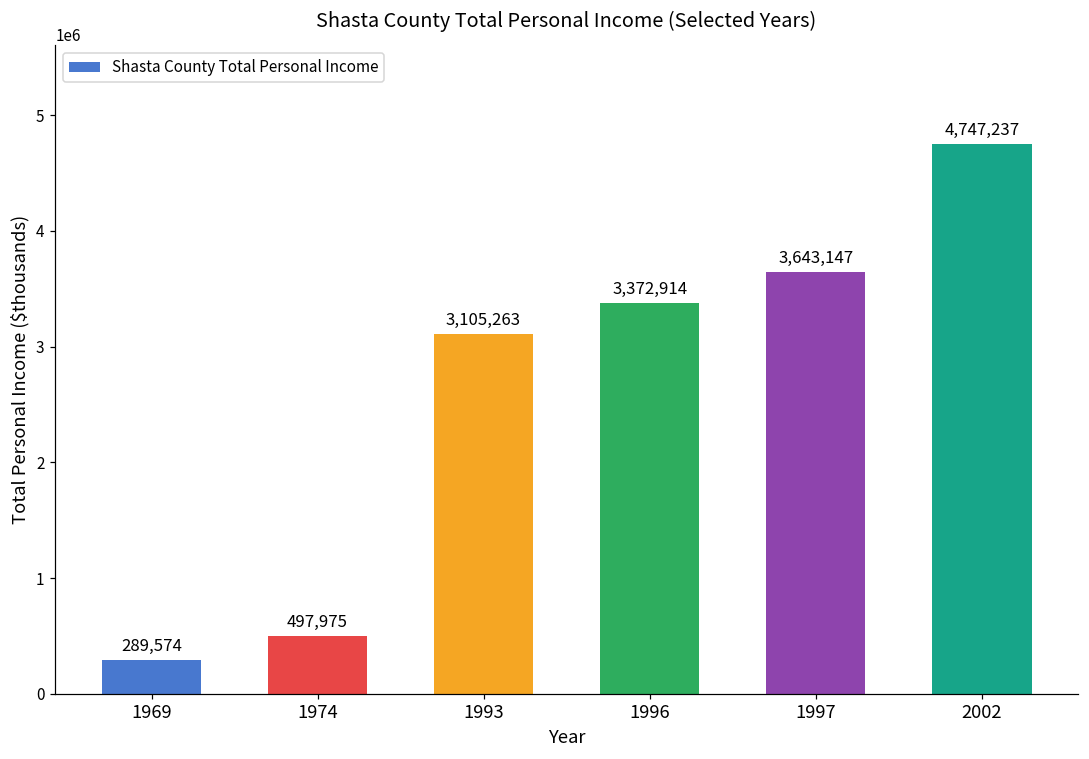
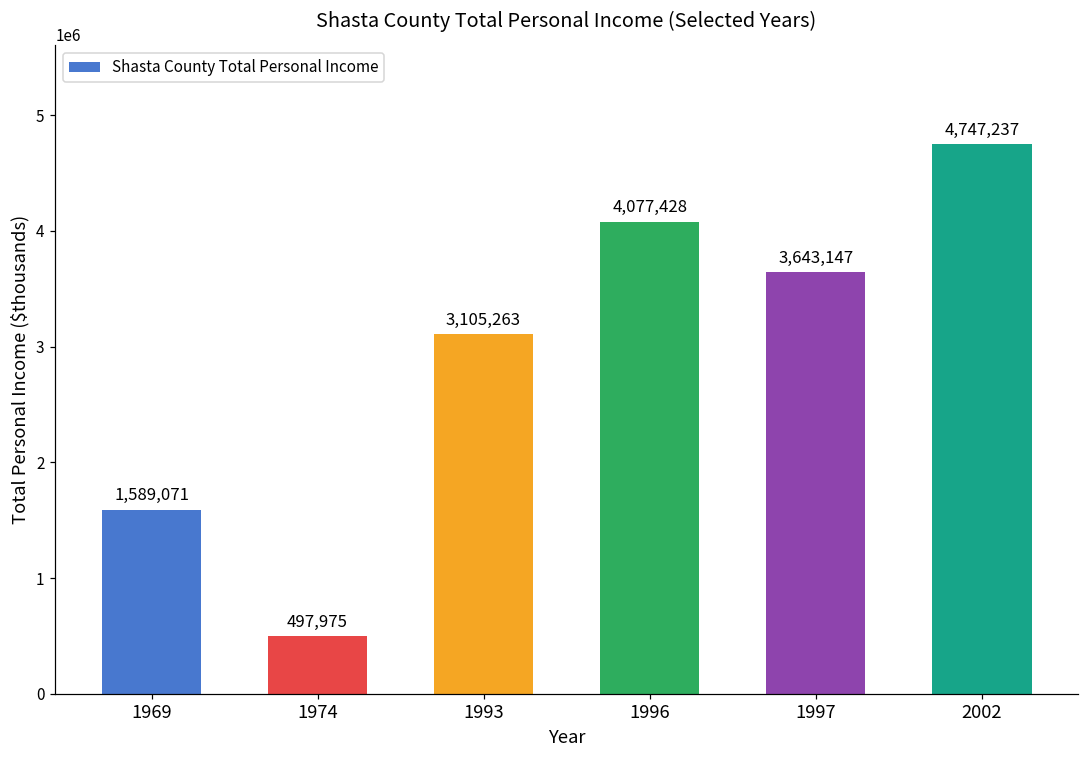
1969: 289,574 -> 1,589,071
1996: 3,372,914 -> 4,077,428
